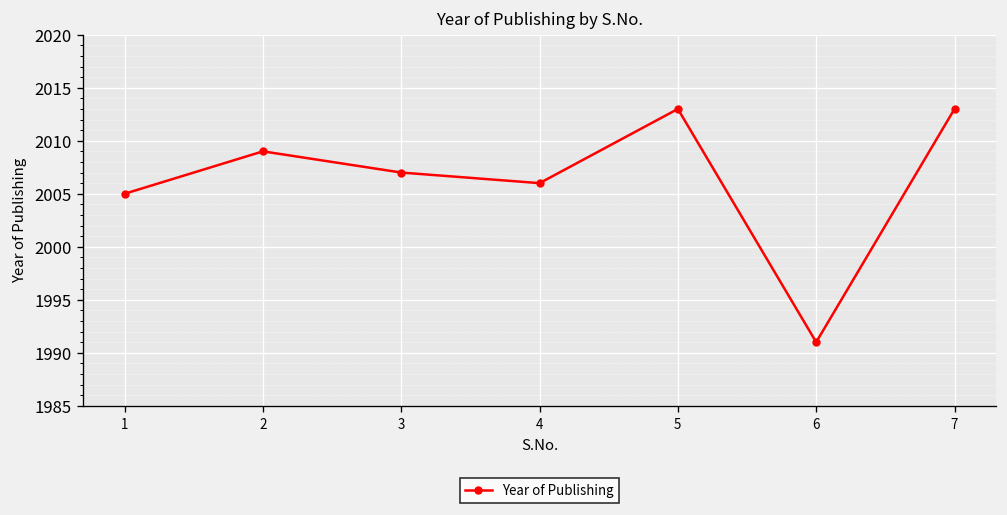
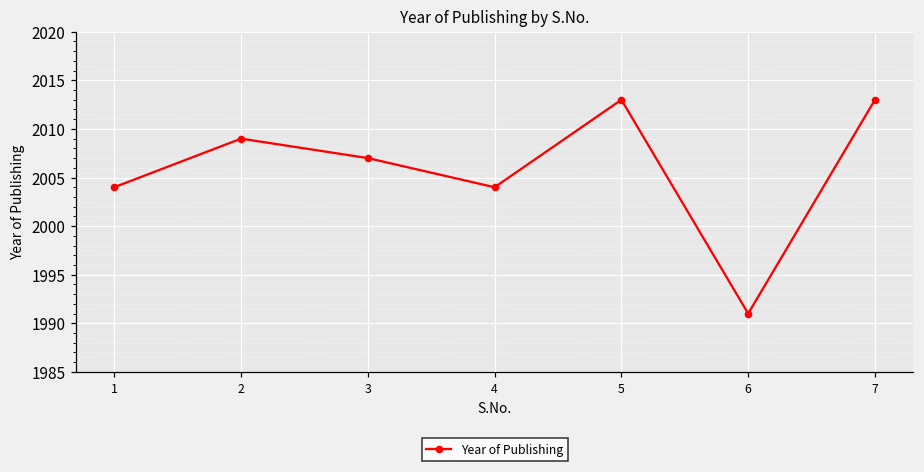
1: 2005 -> 2004
4: 2006 -> 2004
